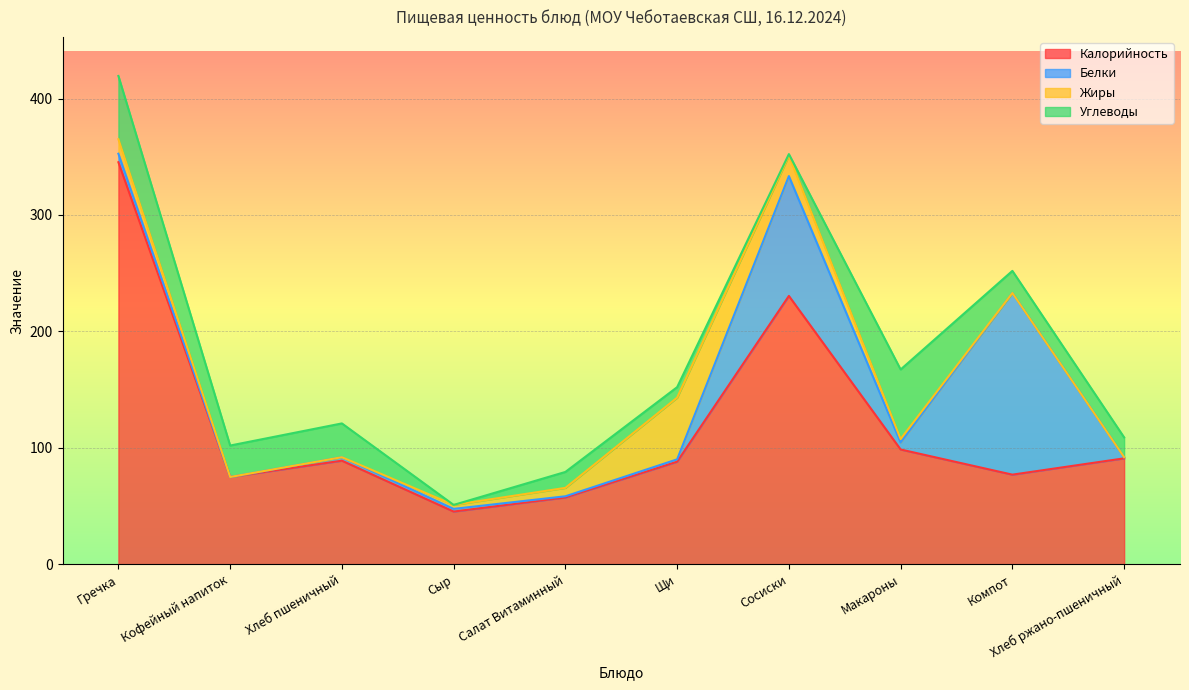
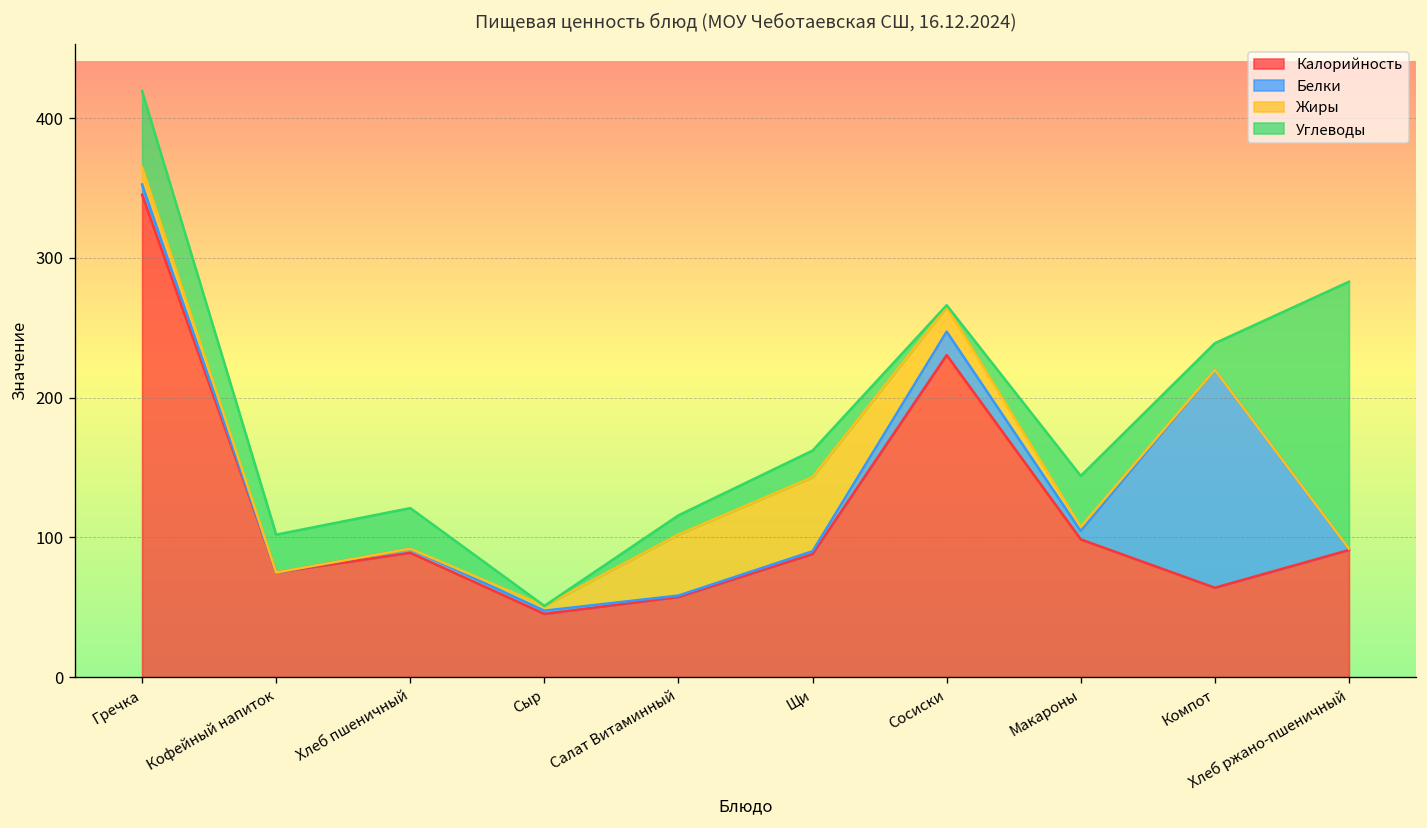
Жиры, Салат Витаминный: 7 -> 44
Углеводы, Щи: 9 -> 19
Белки, Сосиски: 103 -> 17
Углеводы, Макароны: 60 -> 36
Калорийность, Компот: 77 -> 64
Углеводы, Хлеб ржано-пшеничный: 17 -> 191
